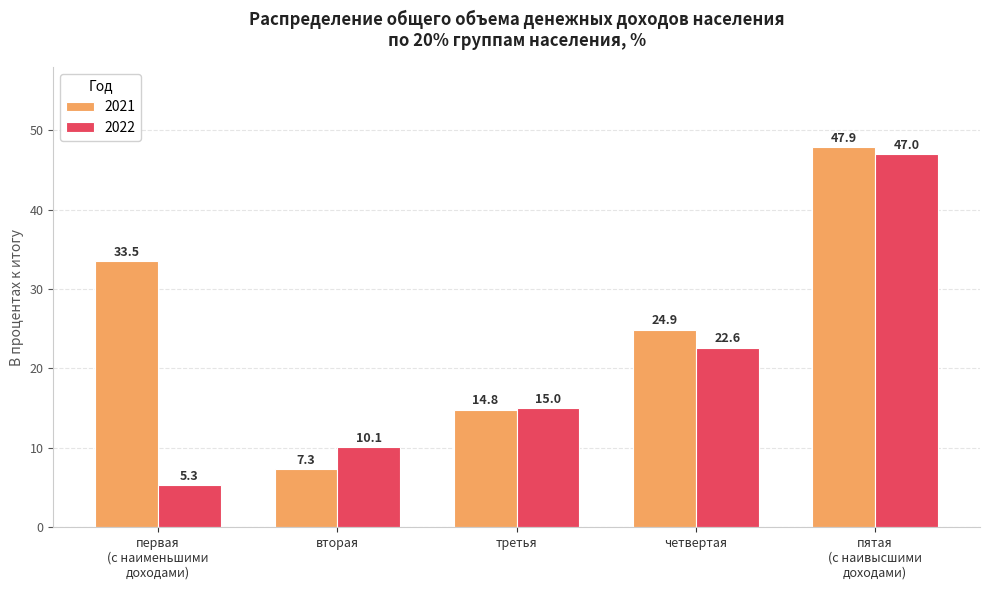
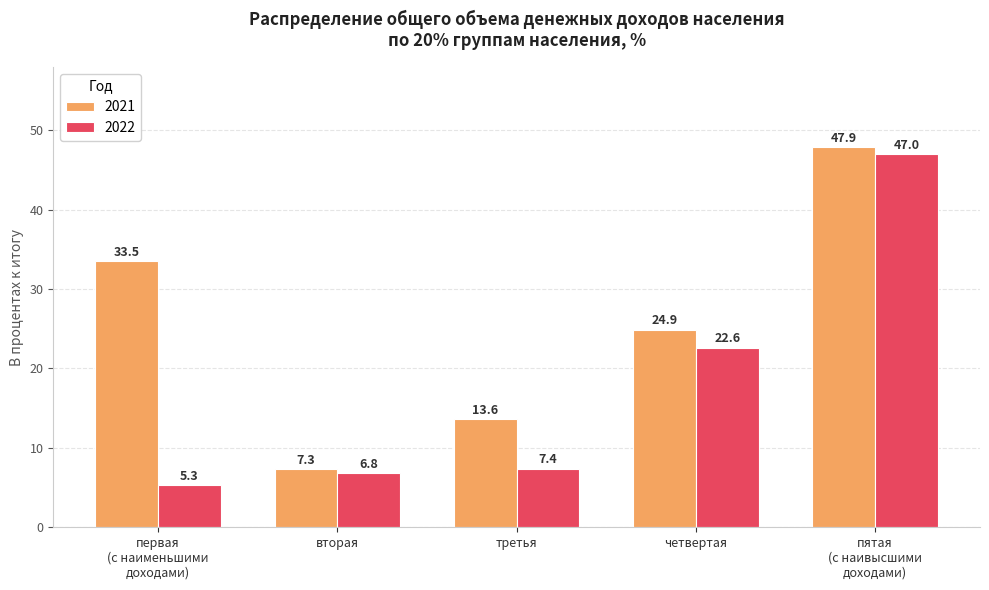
2022, вторая: 10.1 -> 6.8
2021, третья: 14.8 -> 13.6
2022, третья: 15.0 -> 7.4
